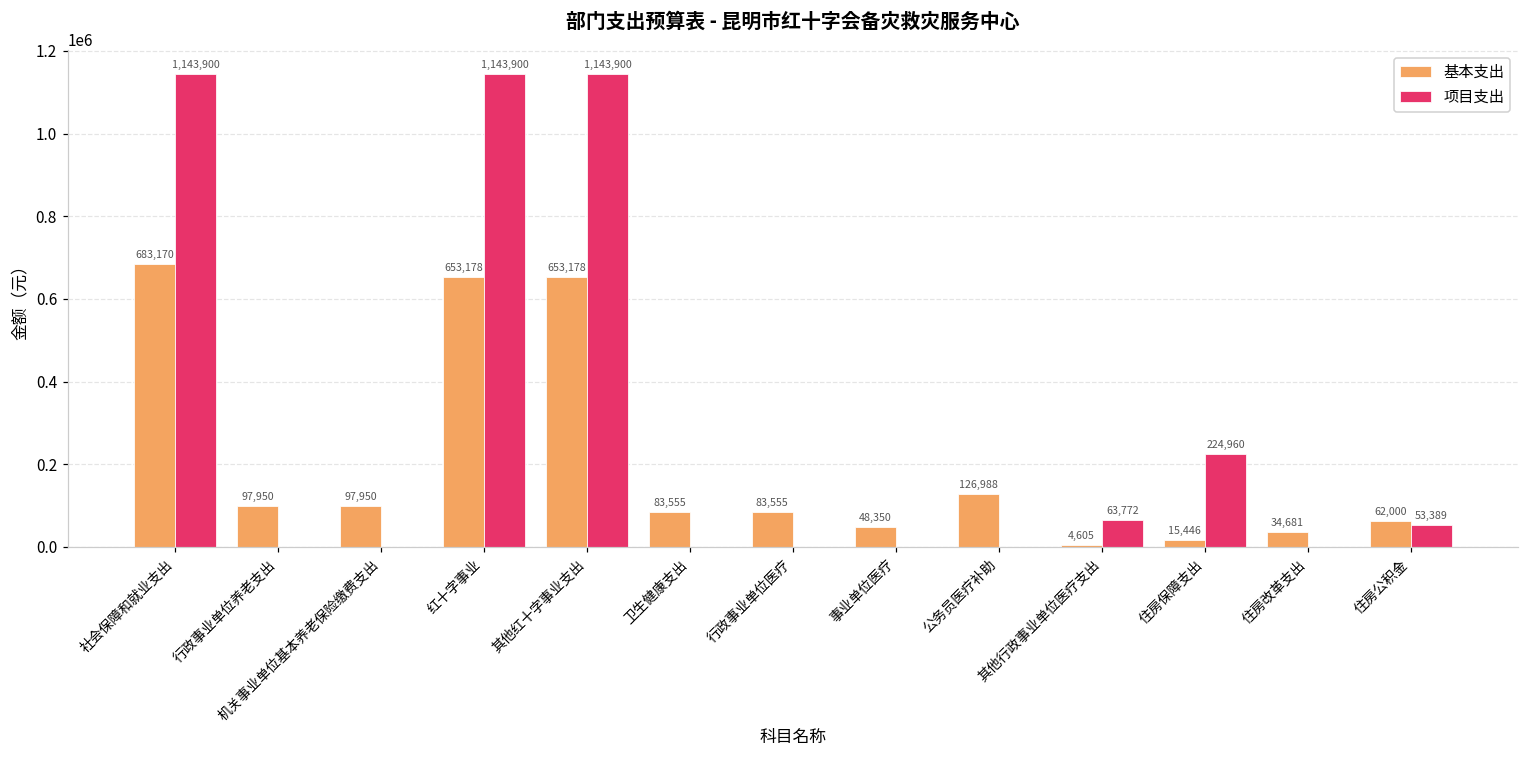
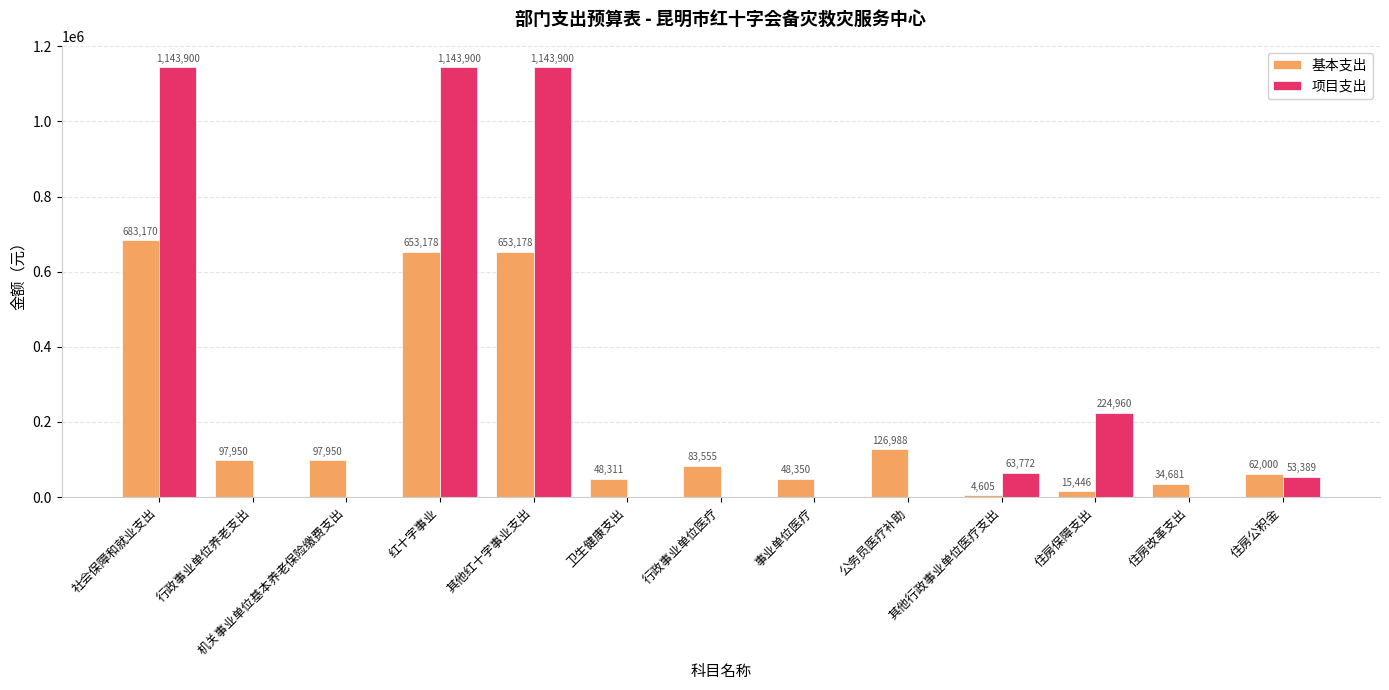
基本支出, 卫生健康支出: 83,555 -> 48,311
